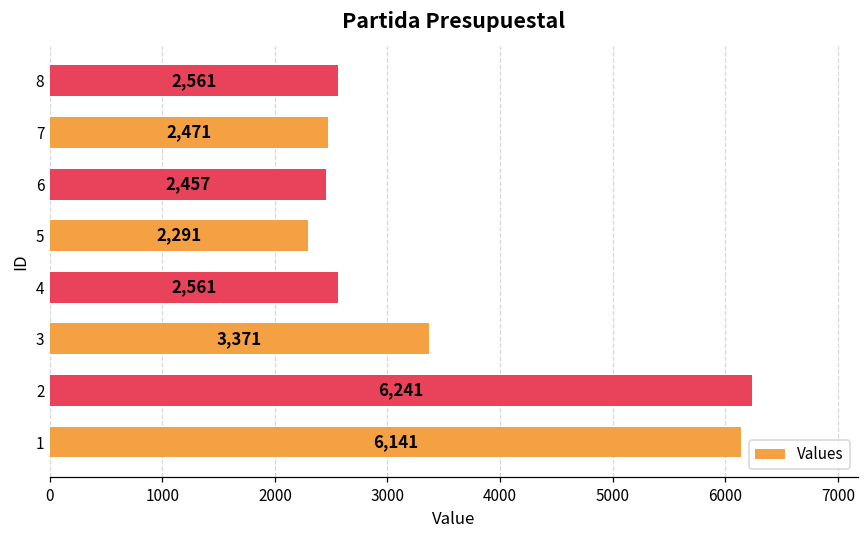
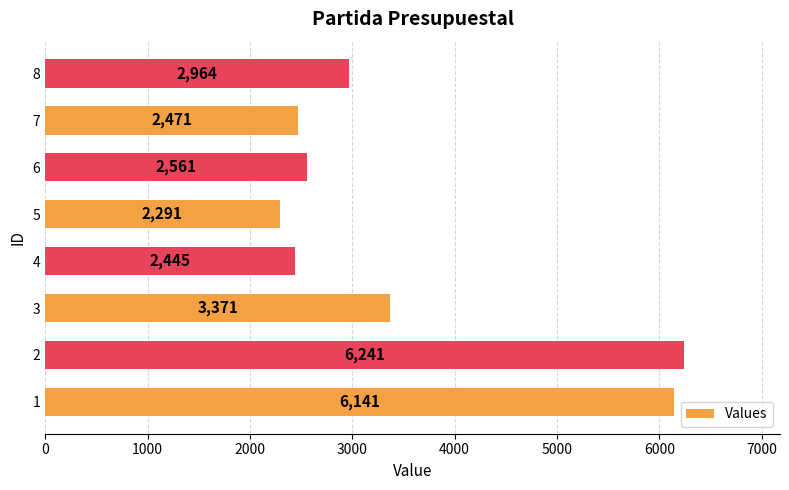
8: 2,561 -> 2,964
6: 2,457 -> 2,561
4: 2,561 -> 2,445
